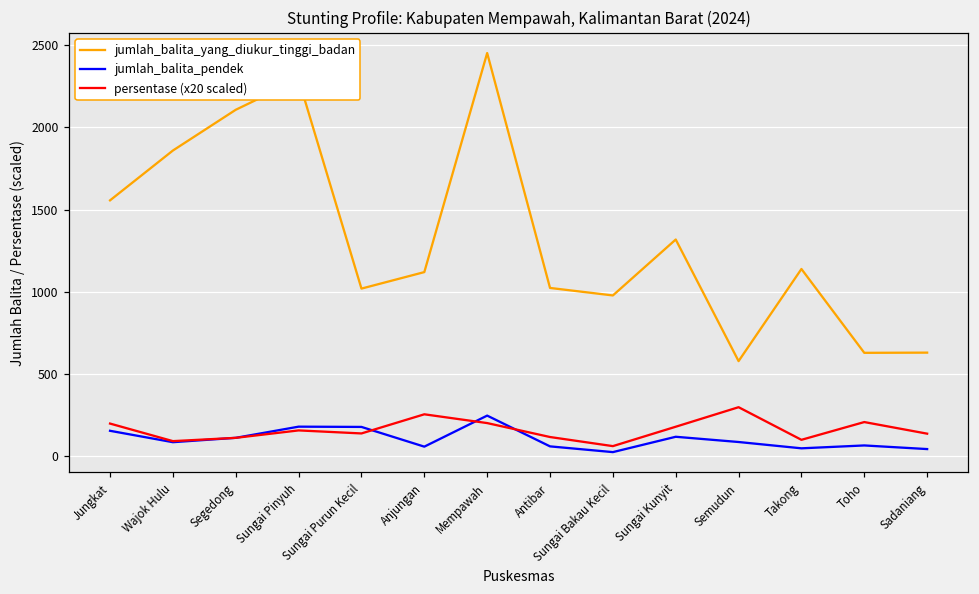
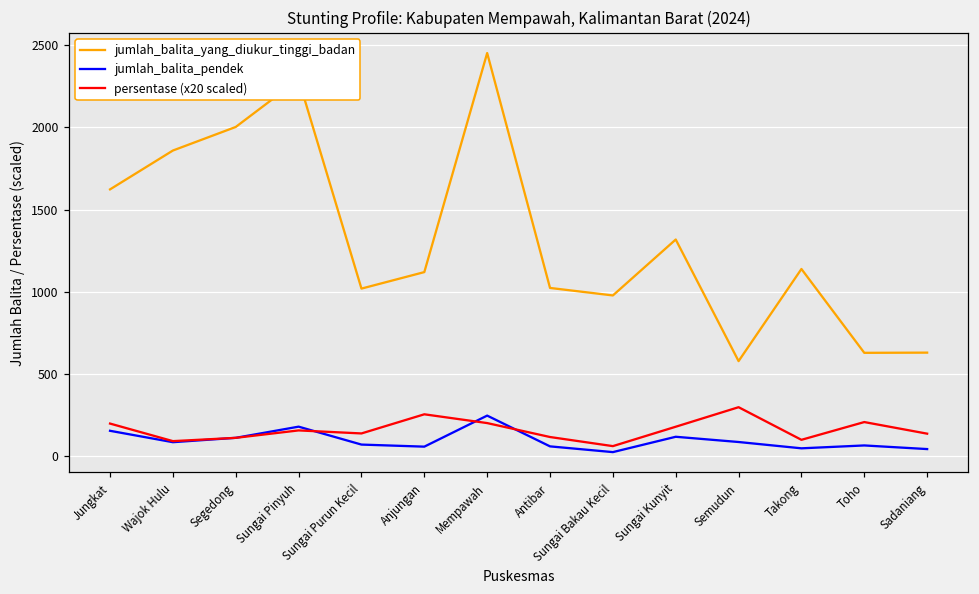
jumlah_balita_yang_diukur_tinggi_badan, Jungkat: 1560 -> 1620
jumlah_balita_yang_diukur_tinggi_badan, Segedong: 2110 -> 2000
jumlah_balita_pendek, Sungai Purun Kecil: 180 -> 70
